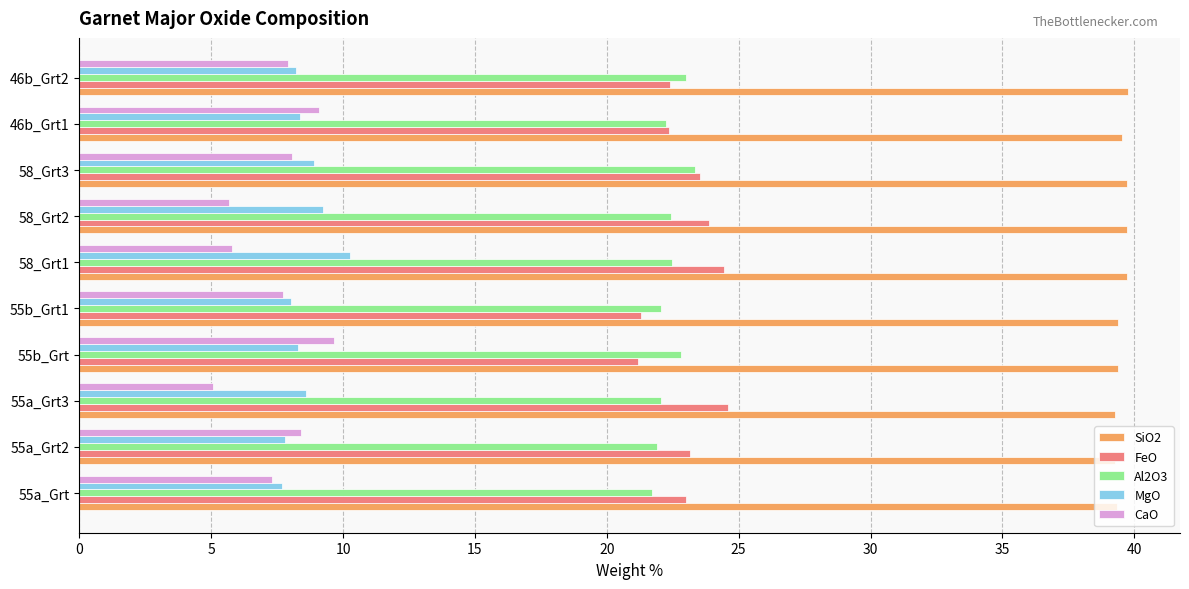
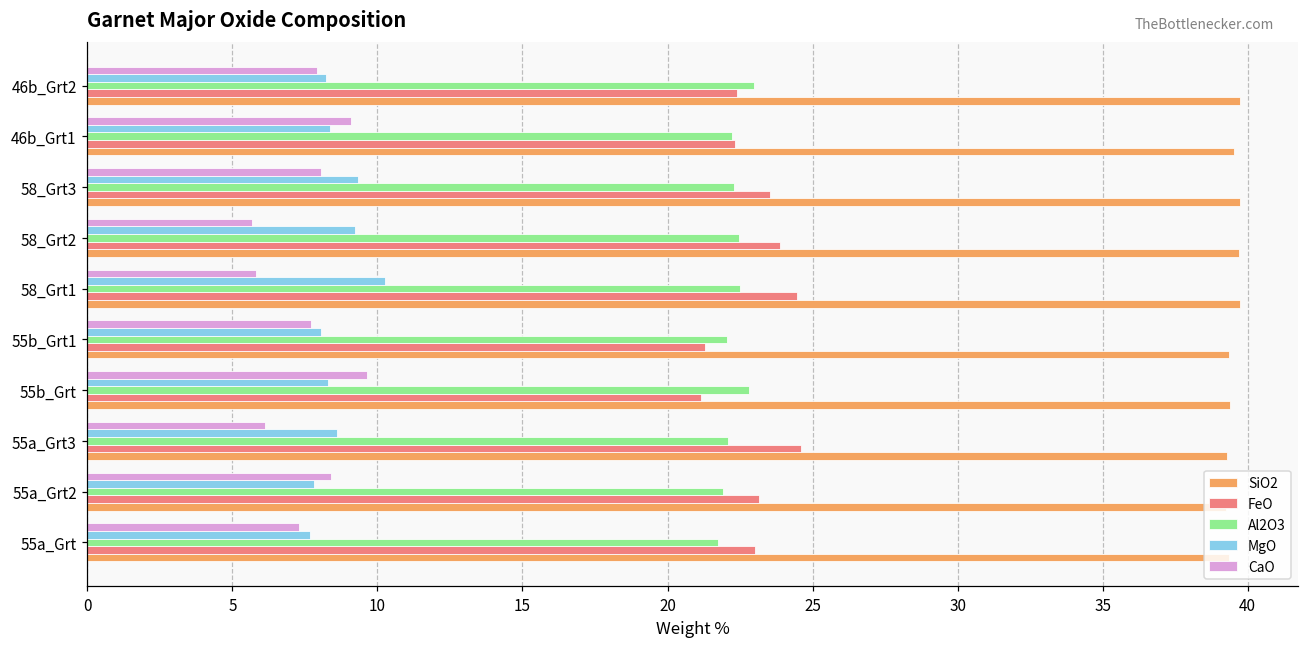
MgO, 58_Grt3: 8.9 -> 9.3
Al2O3, 58_Grt3: 23.3 -> 22.3
CaO, 55a_Grt3: 5.1 -> 6.1
